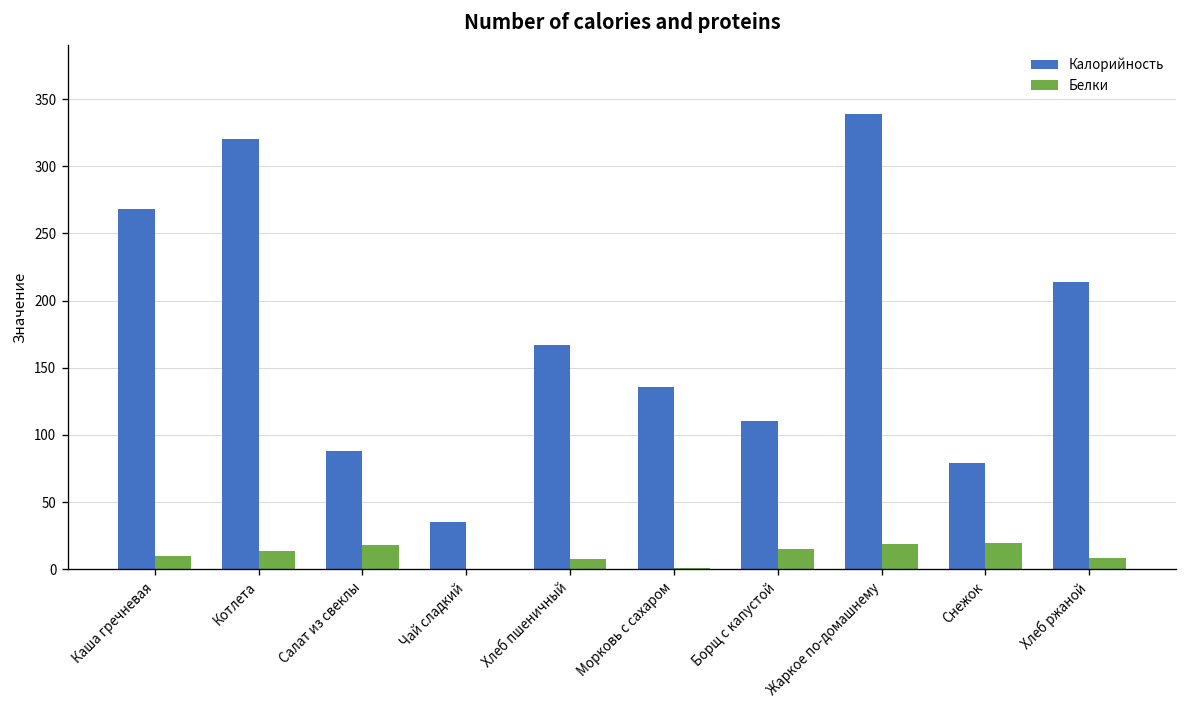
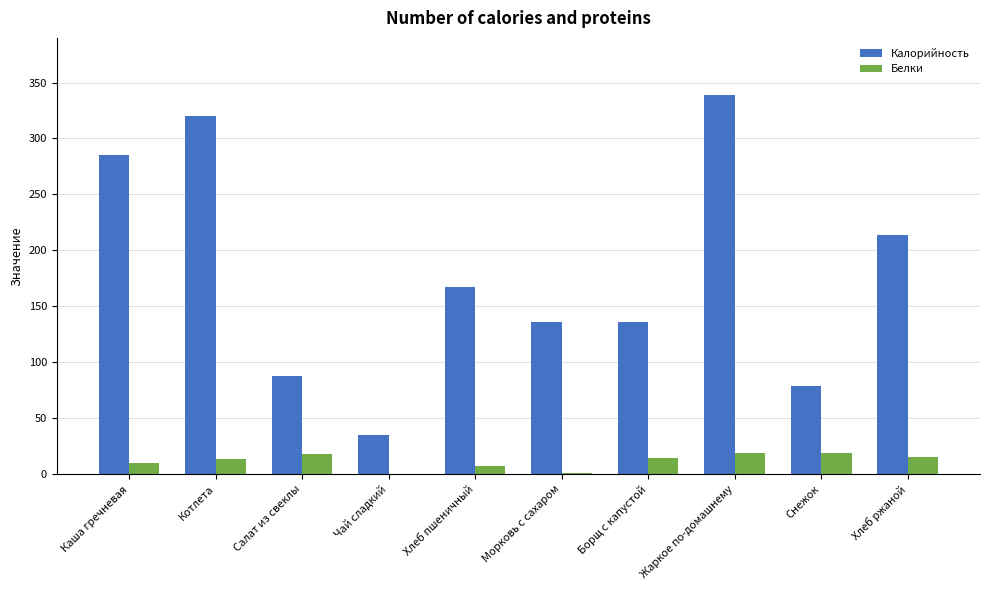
Калорийность, Каша гречневая: 268 -> 285
Калорийность, Борщ с капустой: 110 -> 136
Белки, Хлеб ржаной: 8 -> 16
